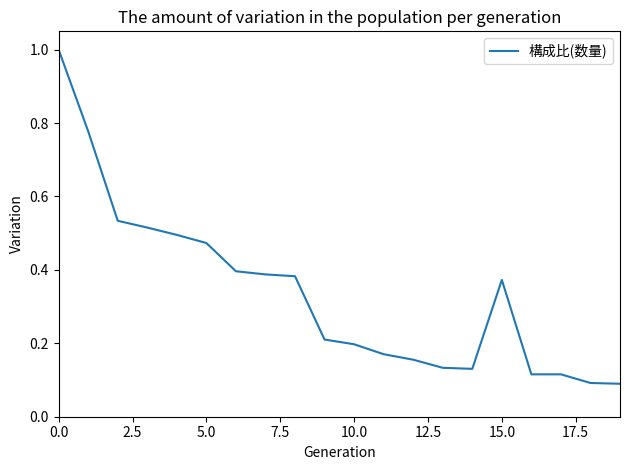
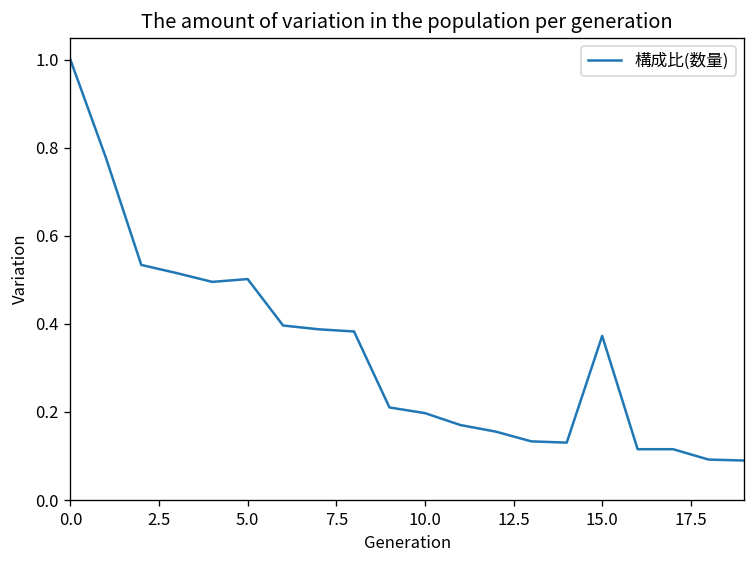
5.0: 0.47 -> 0.50
